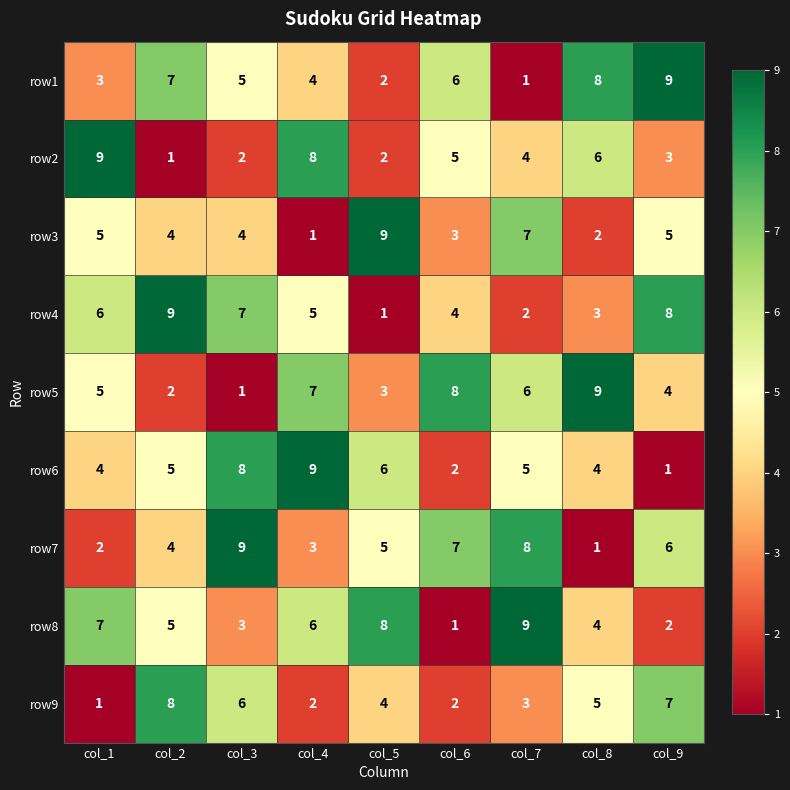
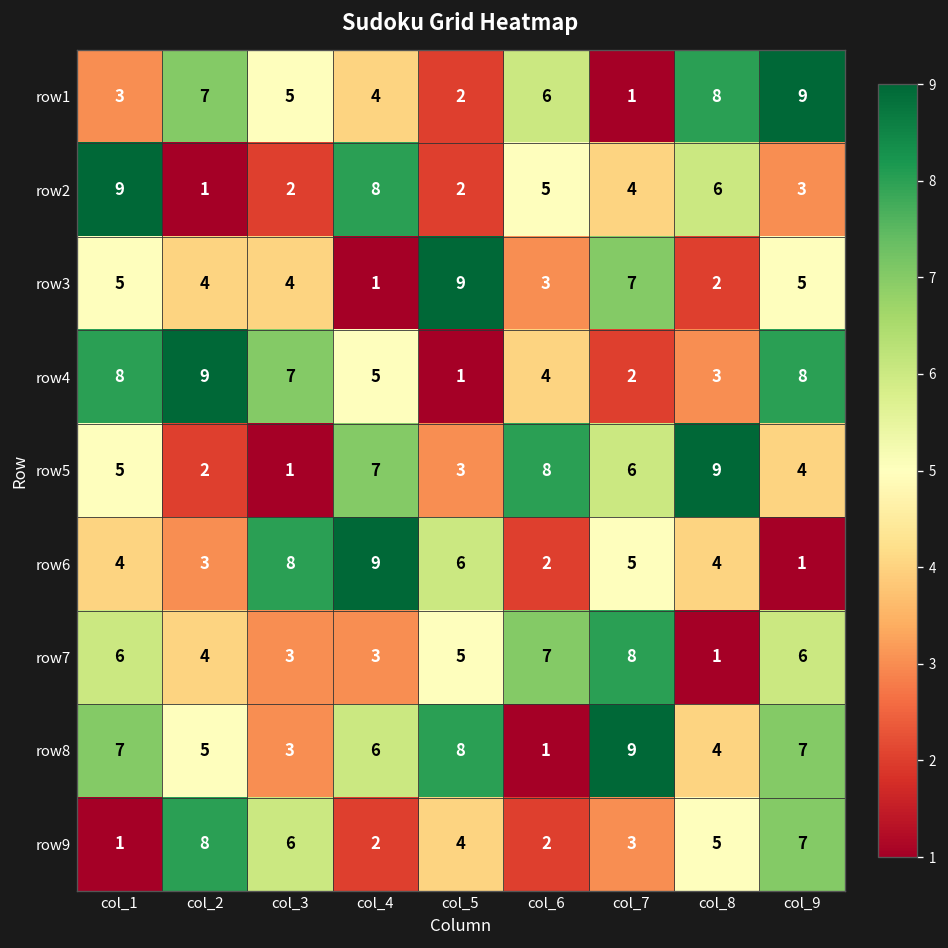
row4, col_1: 6 -> 8
row6, col_2: 5 -> 3
row7, col_1: 2 -> 6
row7, col_3: 9 -> 3
row8, col_9: 2 -> 7
